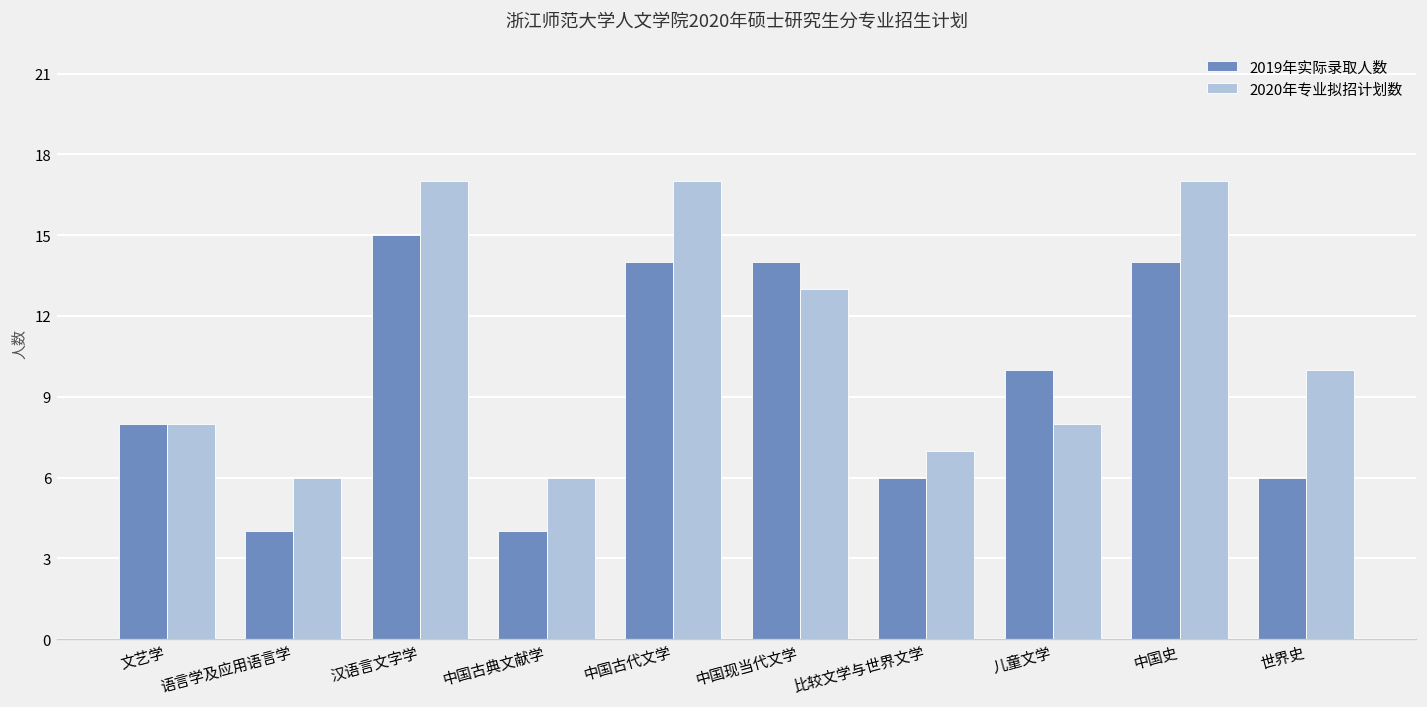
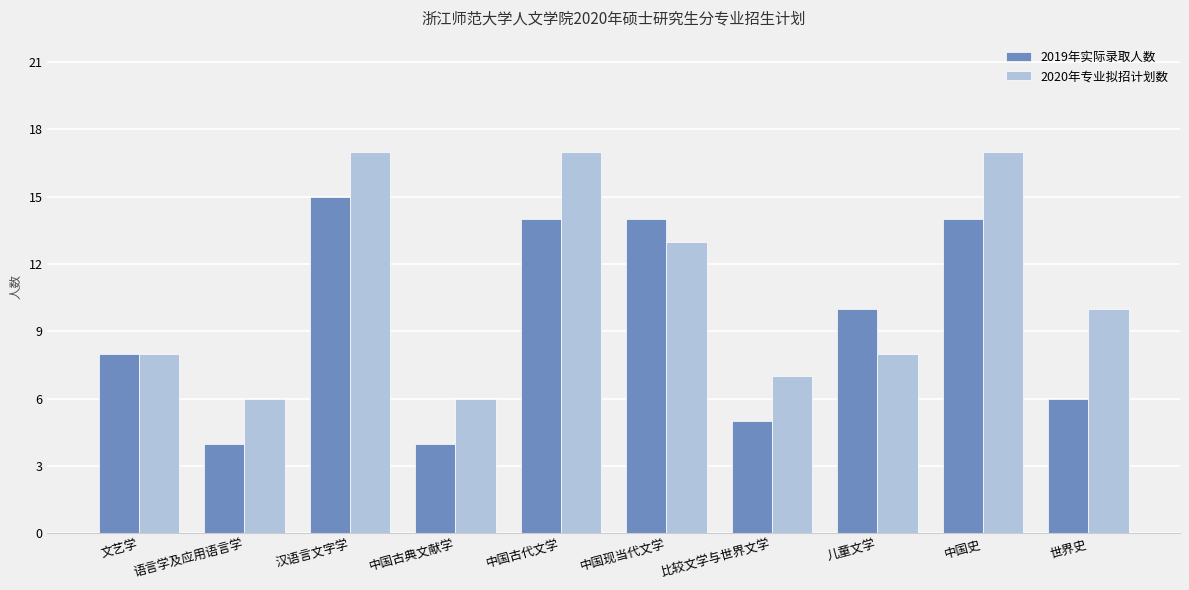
2019年实际录取人数, 比较文学与世界文学: 6 -> 5
